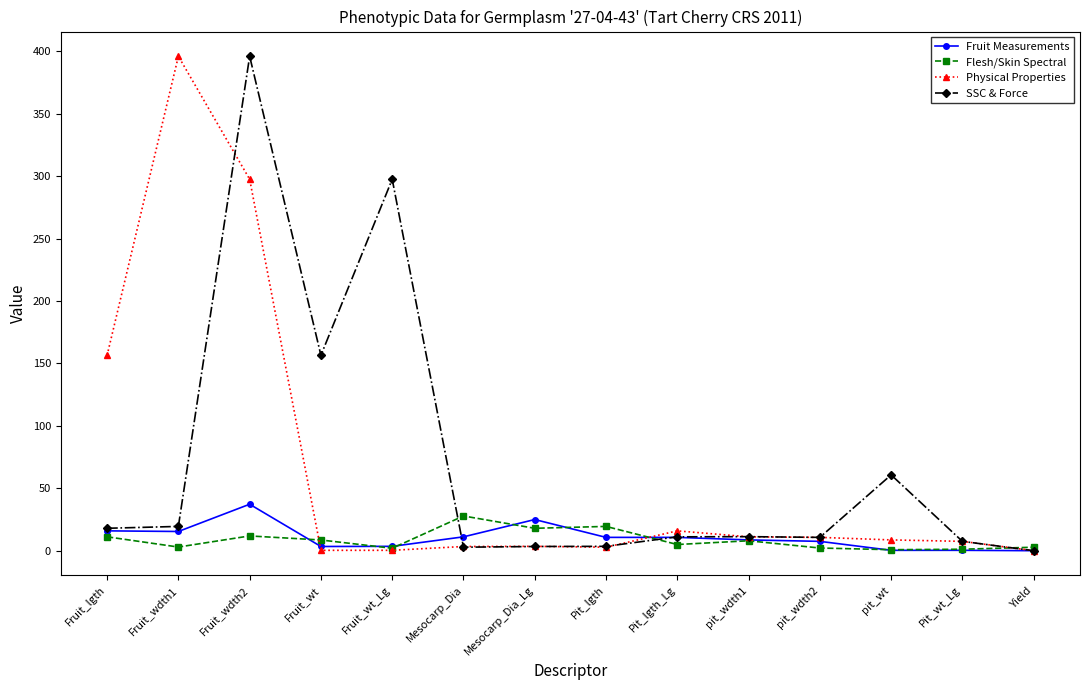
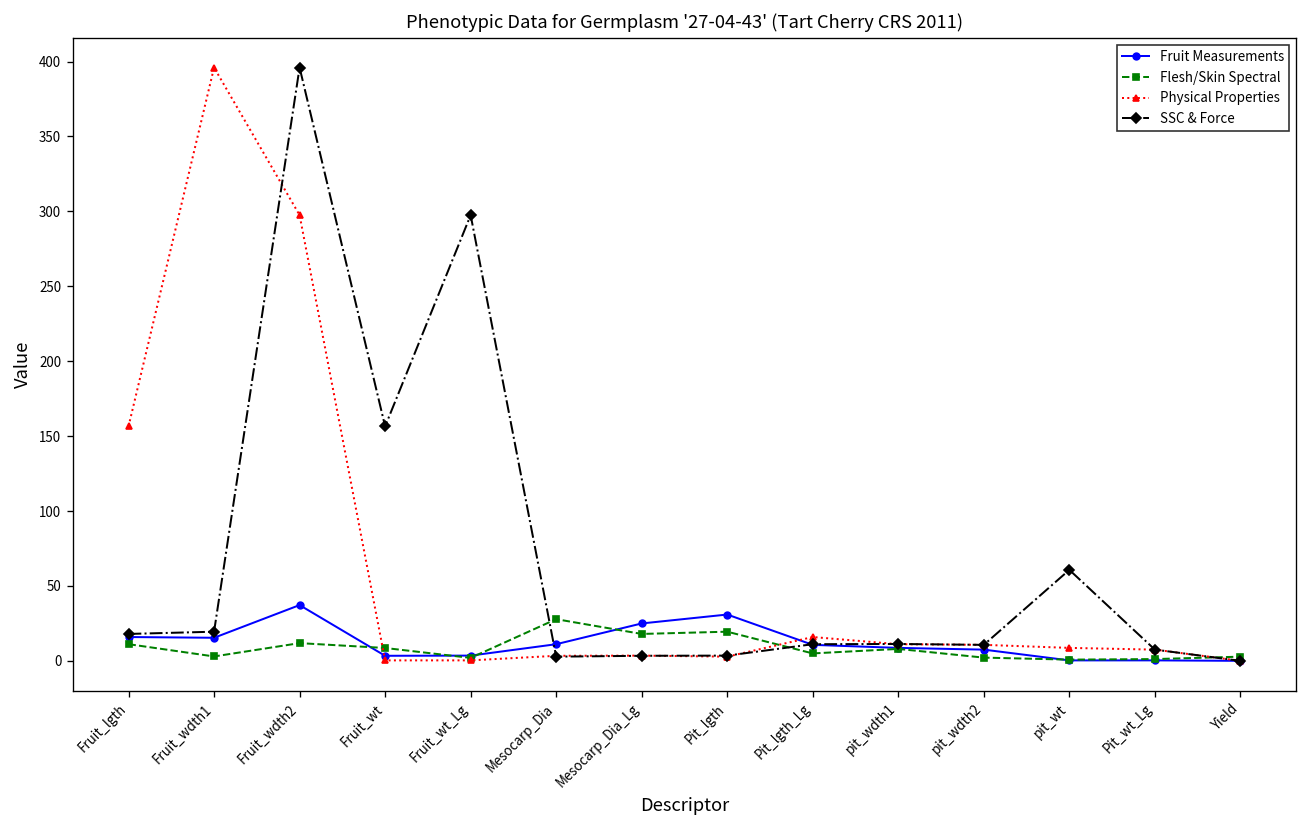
Fruit Measurements, Pit_lgth: 11 -> 31
